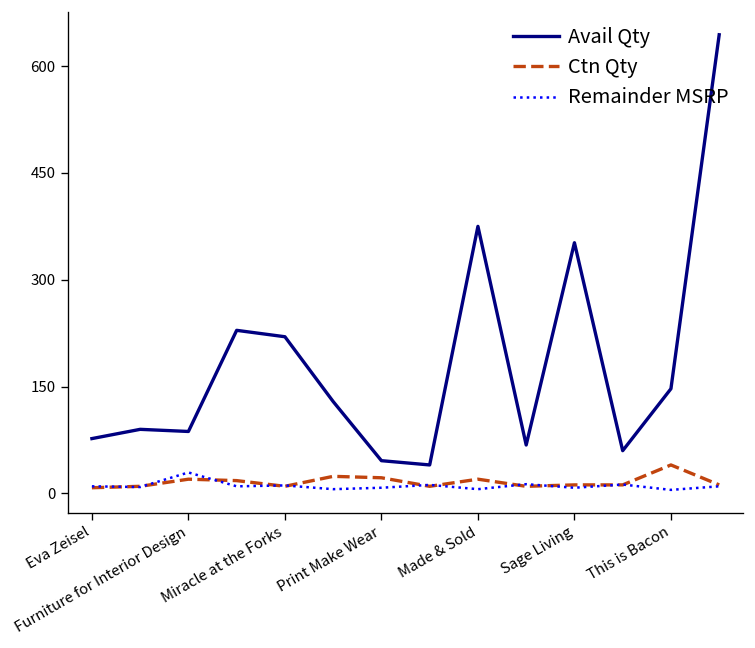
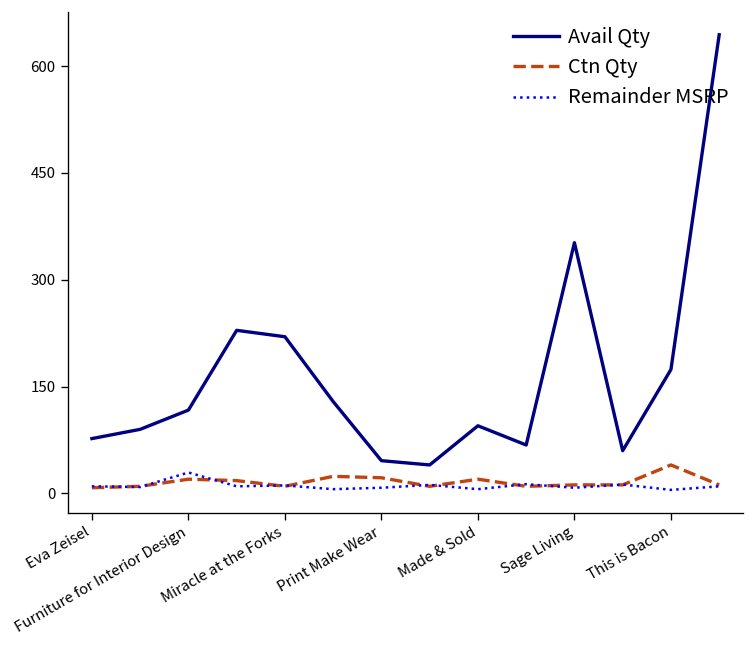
Avail Qty, Furniture for Interior Design: 90 -> 120
Avail Qty, Made & Sold: 380 -> 100
Avail Qty, This is Bacon: 150 -> 170
